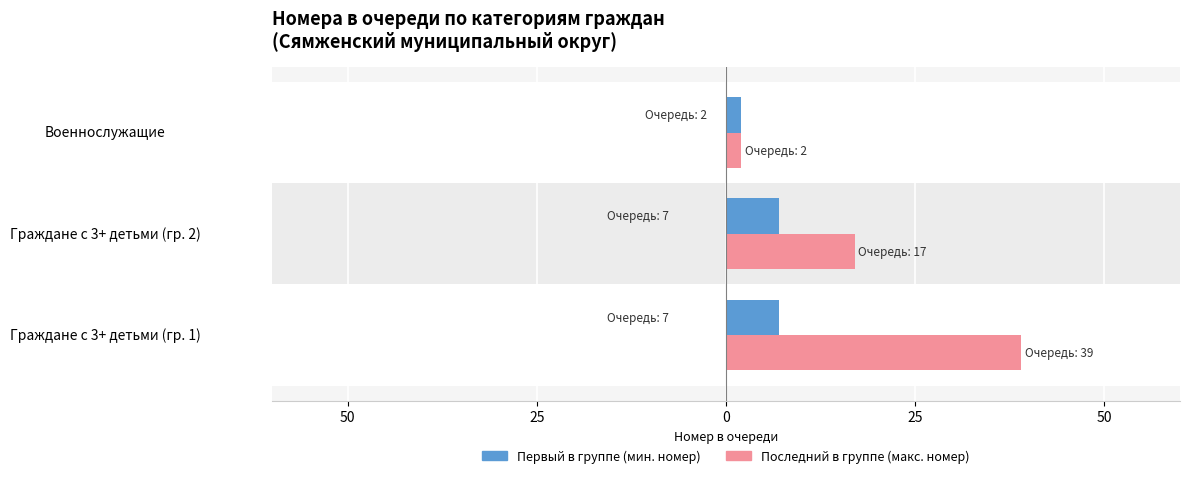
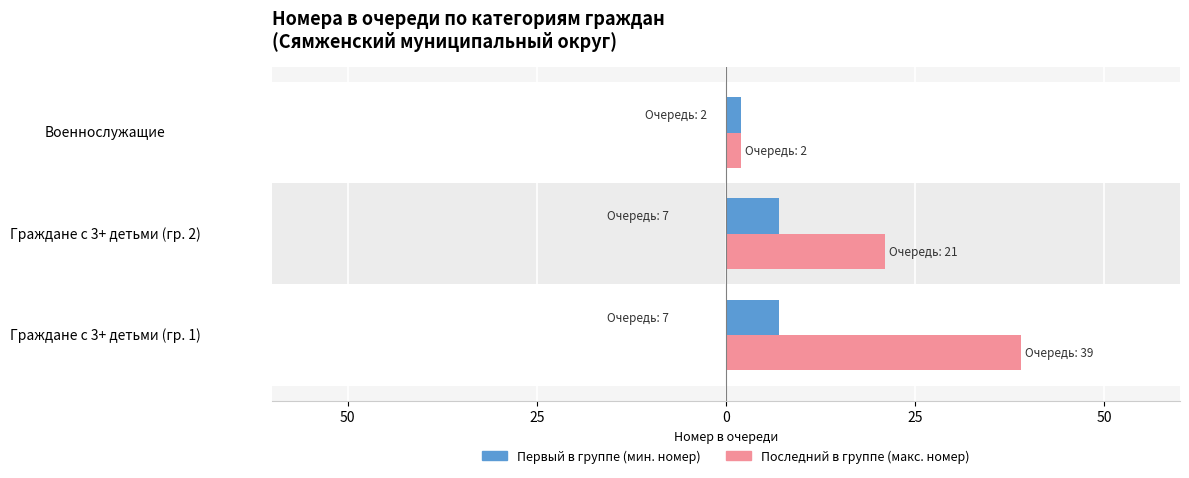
Последний в группе (макс. номер), Граждане с 3+ детьми (гр. 2): 17 -> 21
